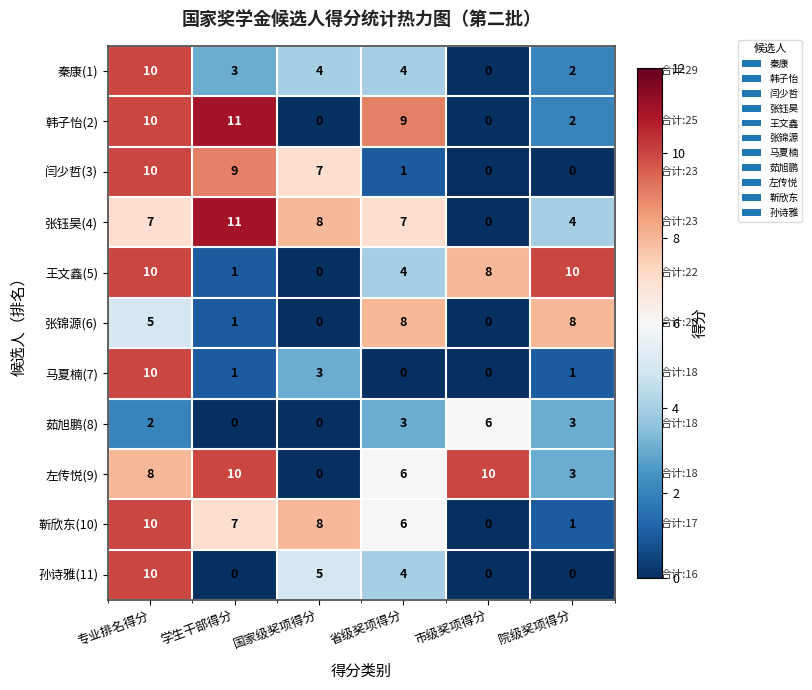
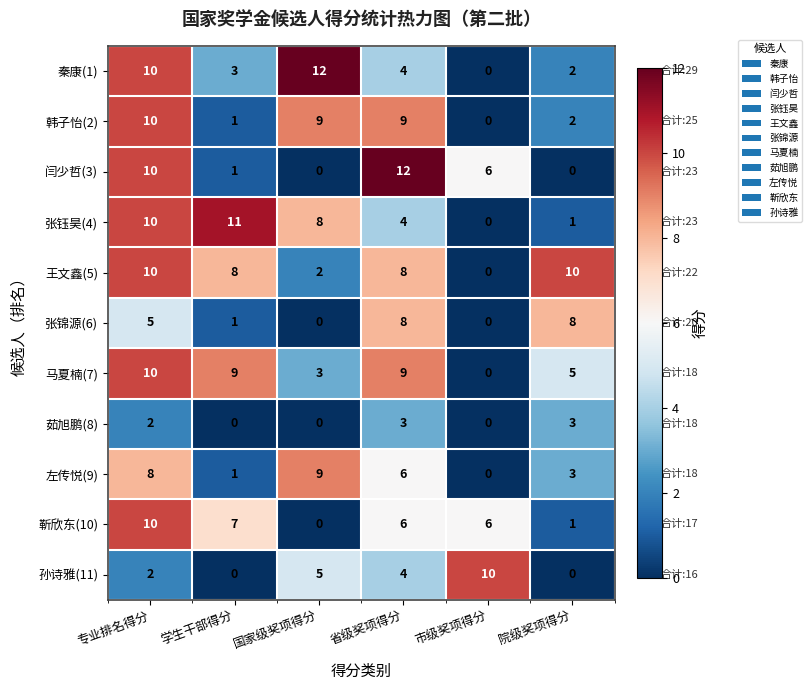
秦康(1), 国家级奖项得分: 4 -> 12
韩子怡(2), 学生干部得分: 11 -> 1
韩子怡(2), 国家级奖项得分: 0 -> 9
闫少哲(3), 学生干部得分: 9 -> 1
闫少哲(3), 国家级奖项得分: 7 -> 0
闫少哲(3), 省级奖项得分: 1 -> 12
闫少哲(3), 市级奖项得分: 0 -> 6
张钰昊(4), 专业排名得分: 7 -> 10
张钰昊(4), 省级奖项得分: 7 -> 4
张钰昊(4), 院级奖项得分: 4 -> 1
王文鑫(5), 学生干部得分: 1 -> 8
王文鑫(5), 国家级奖项得分: 0 -> 2
王文鑫(5), 省级奖项得分: 4 -> 8
王文鑫(5), 市级奖项得分: 8 -> 0
马夏楠(7), 学生干部得分: 1 -> 9
马夏楠(7), 省级奖项得分: 0 -> 9
马夏楠(7), 院级奖项得分: 1 -> 5
茹旭鹏(8), 市级奖项得分: 6 -> 0
左传悦(9), 学生干部得分: 10 -> 1
左传悦(9), 国家级奖项得分: 0 -> 9
左传悦(9), 市级奖项得分: 10 -> 0
靳欣东(10), 国家级奖项得分: 8 -> 0
靳欣东(10), 市级奖项得分: 0 -> 6
孙诗雅(11), 专业排名得分: 10 -> 2
孙诗雅(11), 市级奖项得分: 0 -> 10
